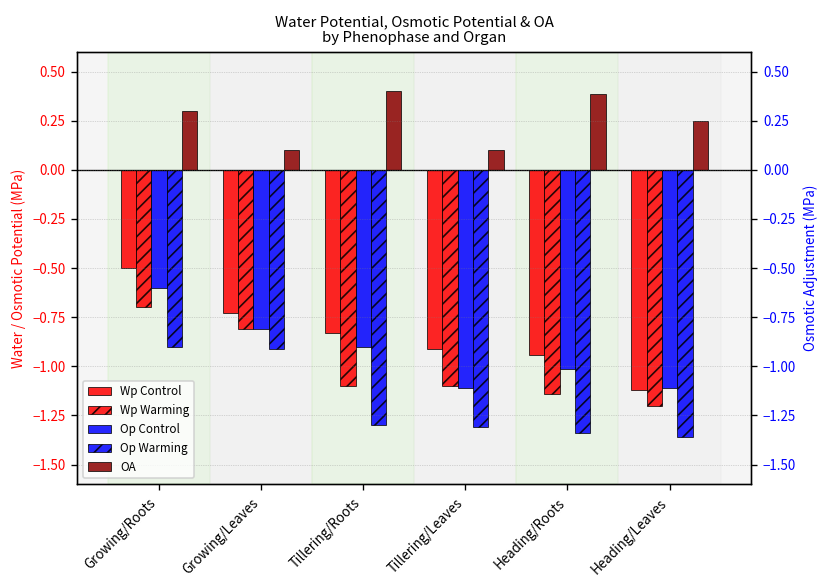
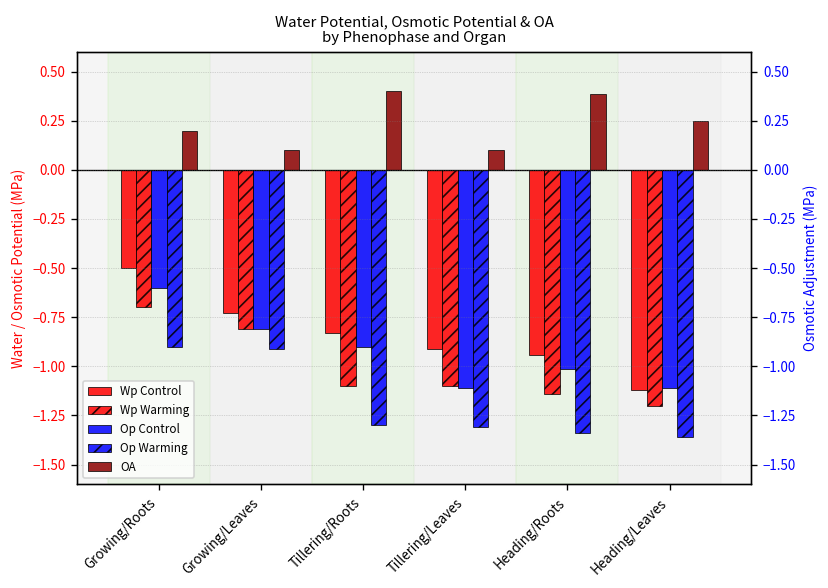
OA, Growing/Roots: 0.3 -> 0.2
